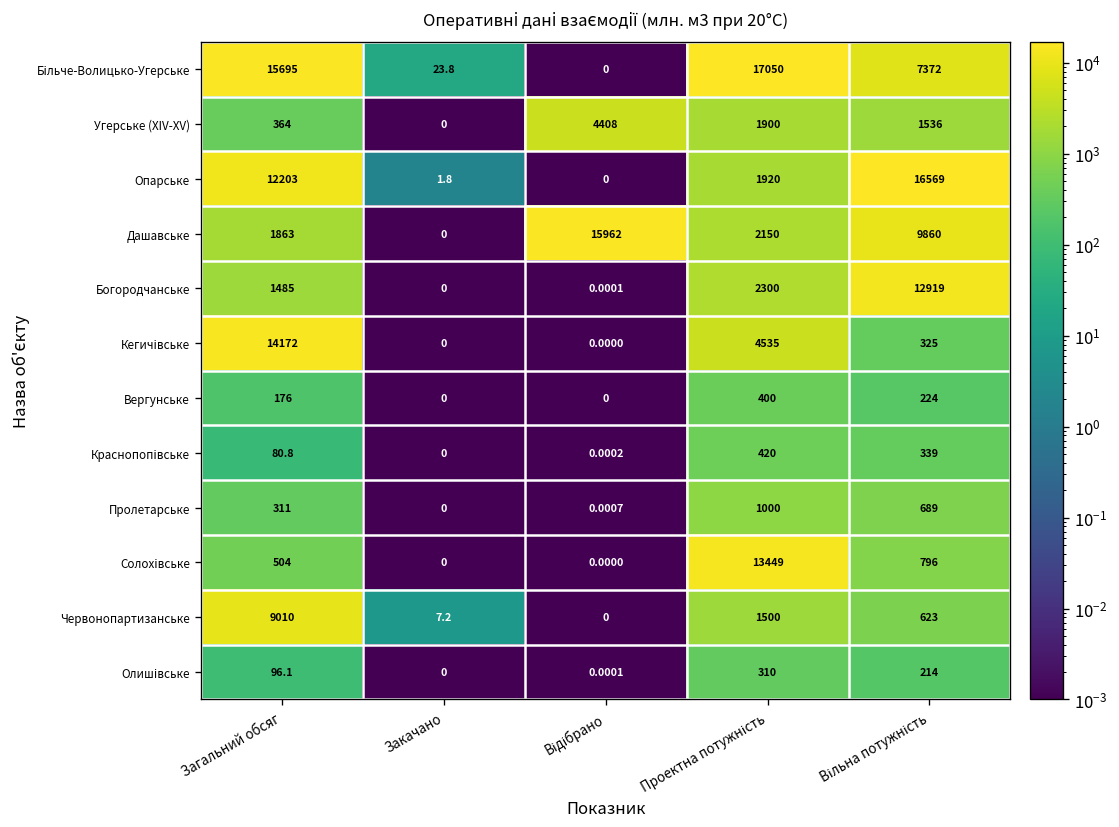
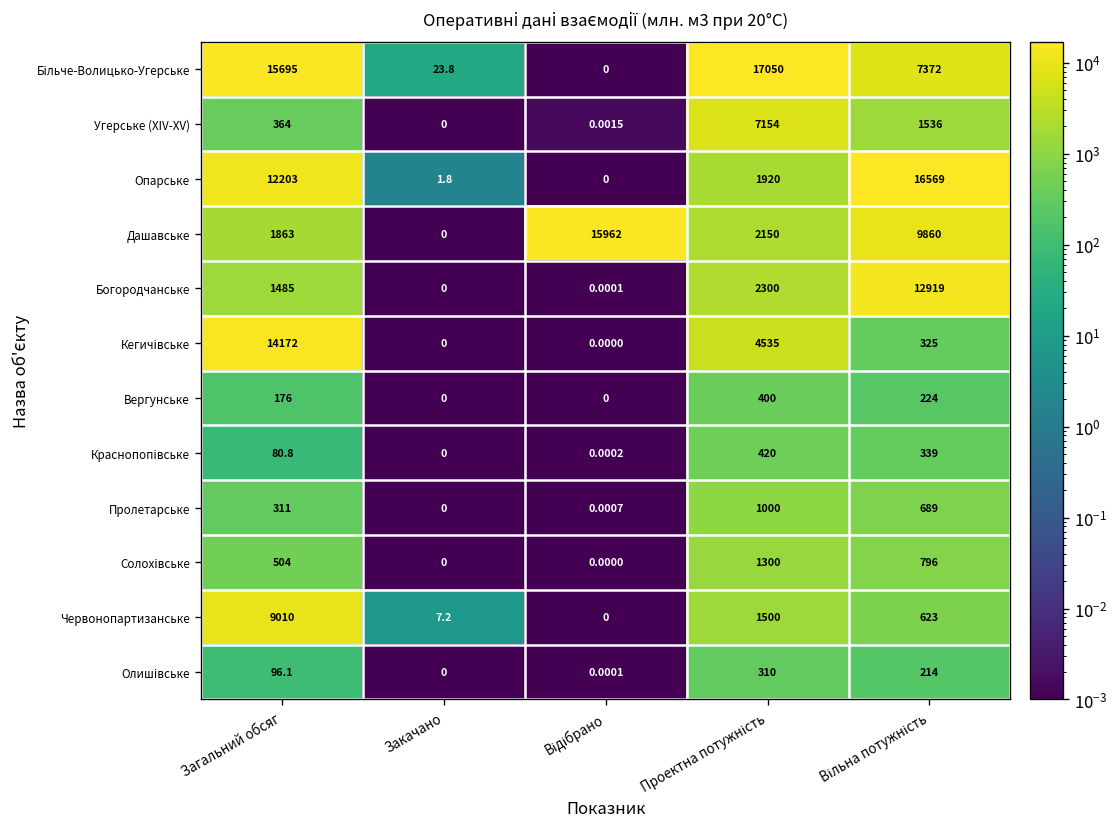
Угерське (XIV-XV), Відібрано: 4408 -> 0.0015
Угерське (XIV-XV), Проектна потужність: 1900 -> 7154
Солохівське, Проектна потужність: 13449 -> 1300
